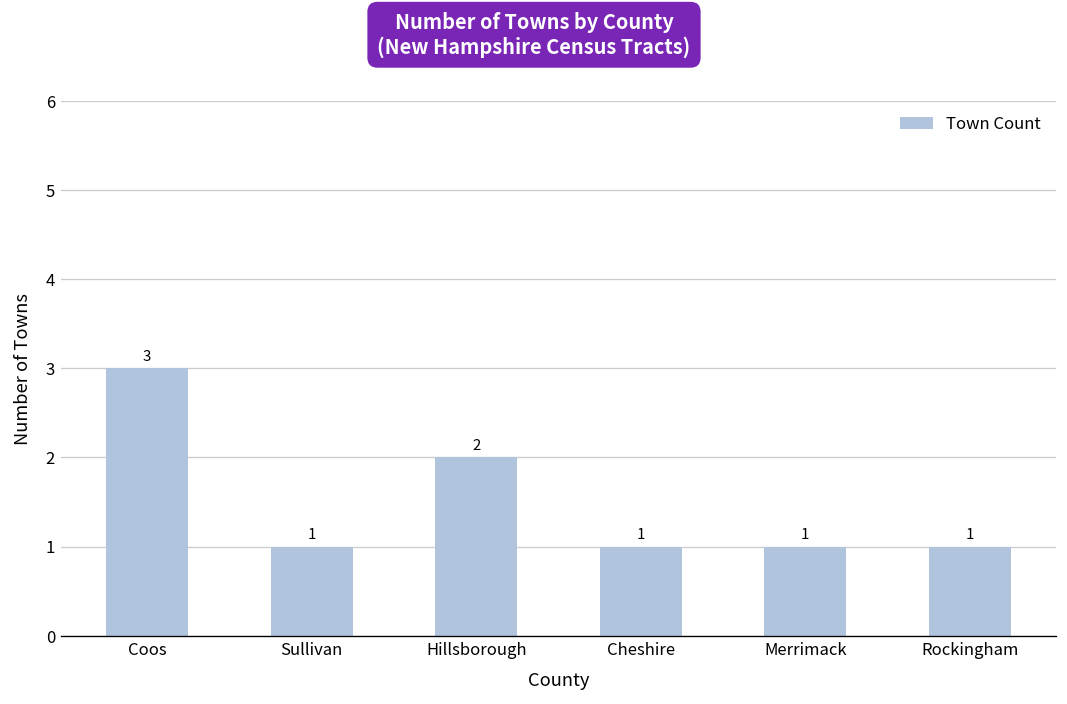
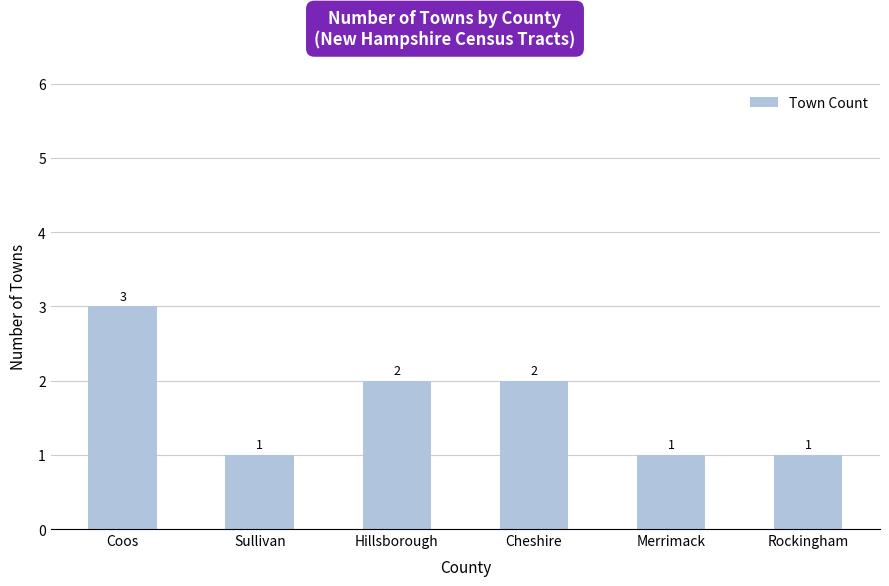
Cheshire: 1 -> 2
